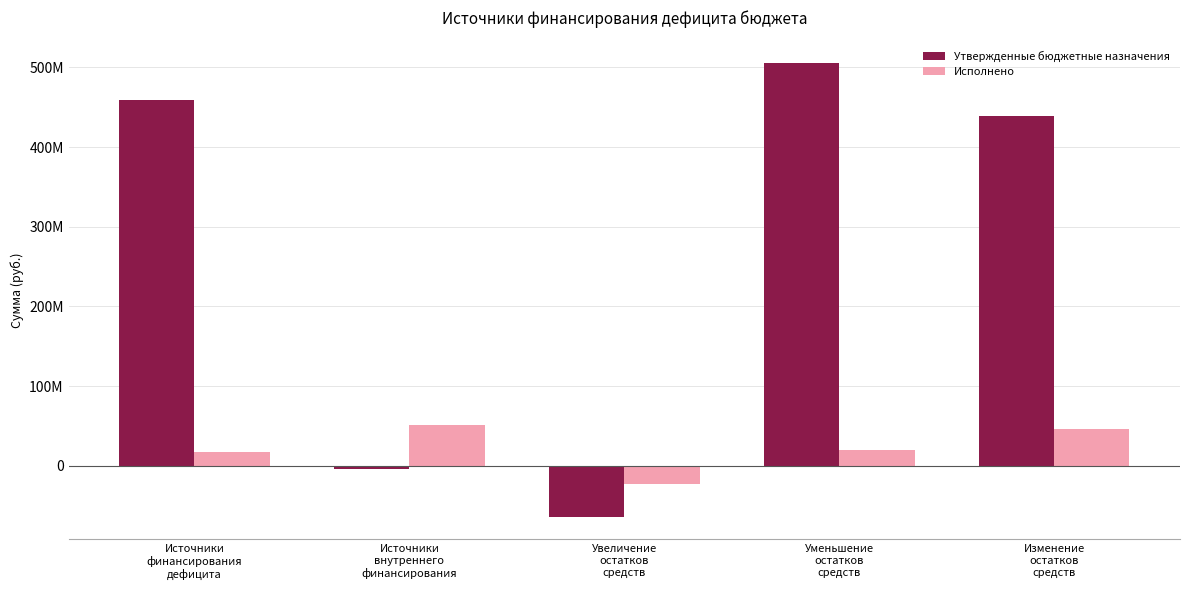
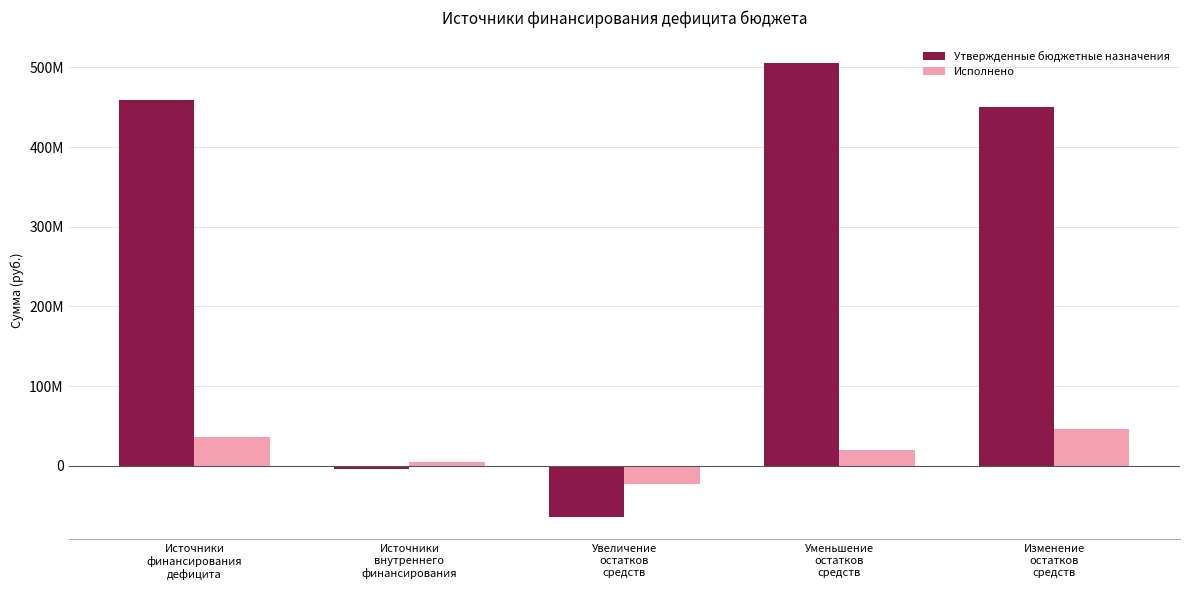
Исполнено, Источники финансирования дефицита: 20000000 -> 40000000
Исполнено, Источники внутреннего финансирования: 50000000 -> 0
Утвержденные бюджетные назначения, Изменение остатков средств: 440000000 -> 450000000
